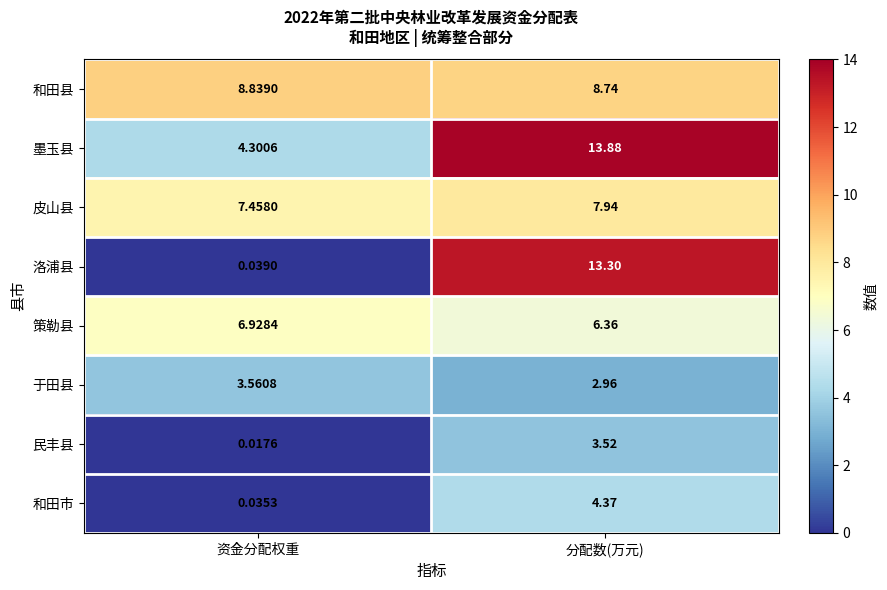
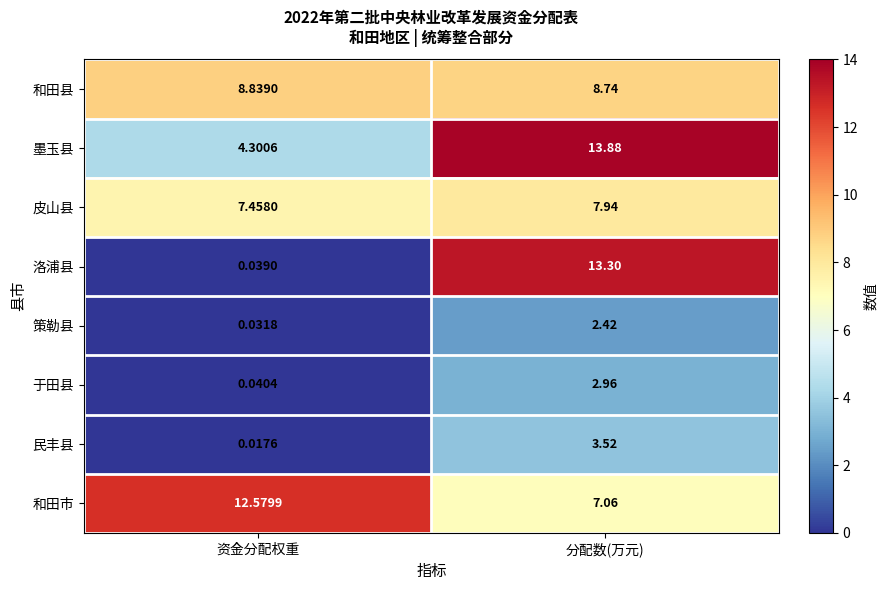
策勒县, 资金分配权重: 6.9284 -> 0.0318
策勒县, 分配数(万元): 6.36 -> 2.42
于田县, 资金分配权重: 3.5608 -> 0.0404
和田市, 资金分配权重: 0.0353 -> 12.5799
和田市, 分配数(万元): 4.37 -> 7.06
